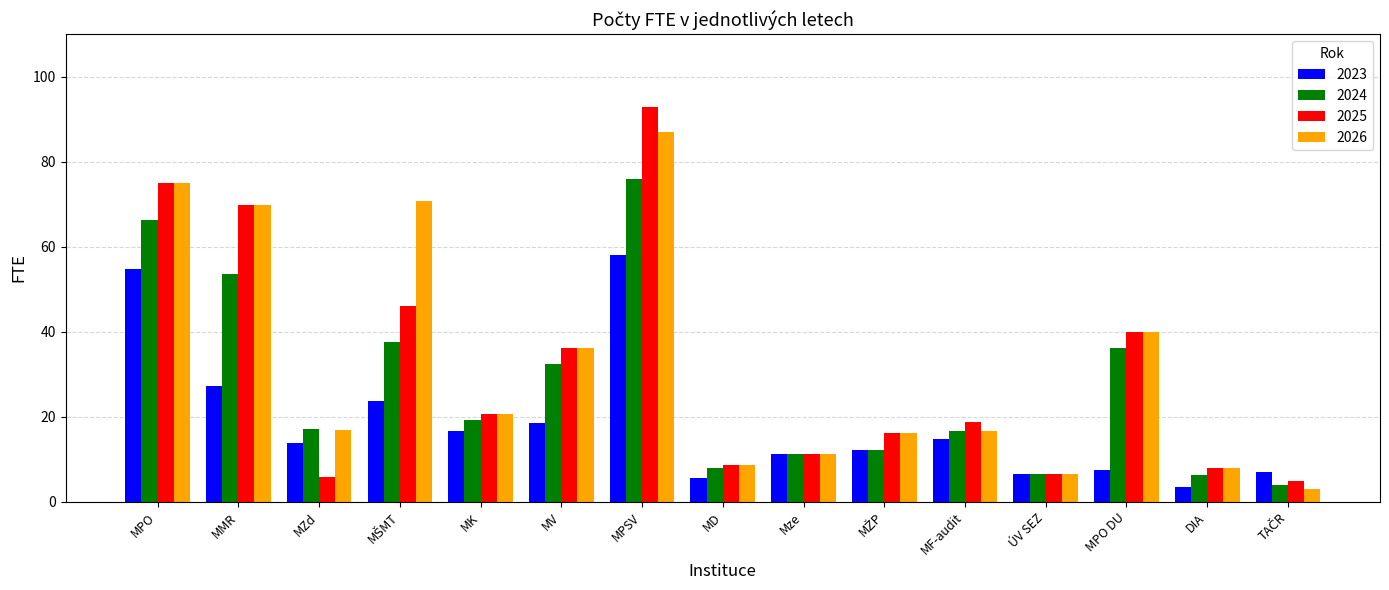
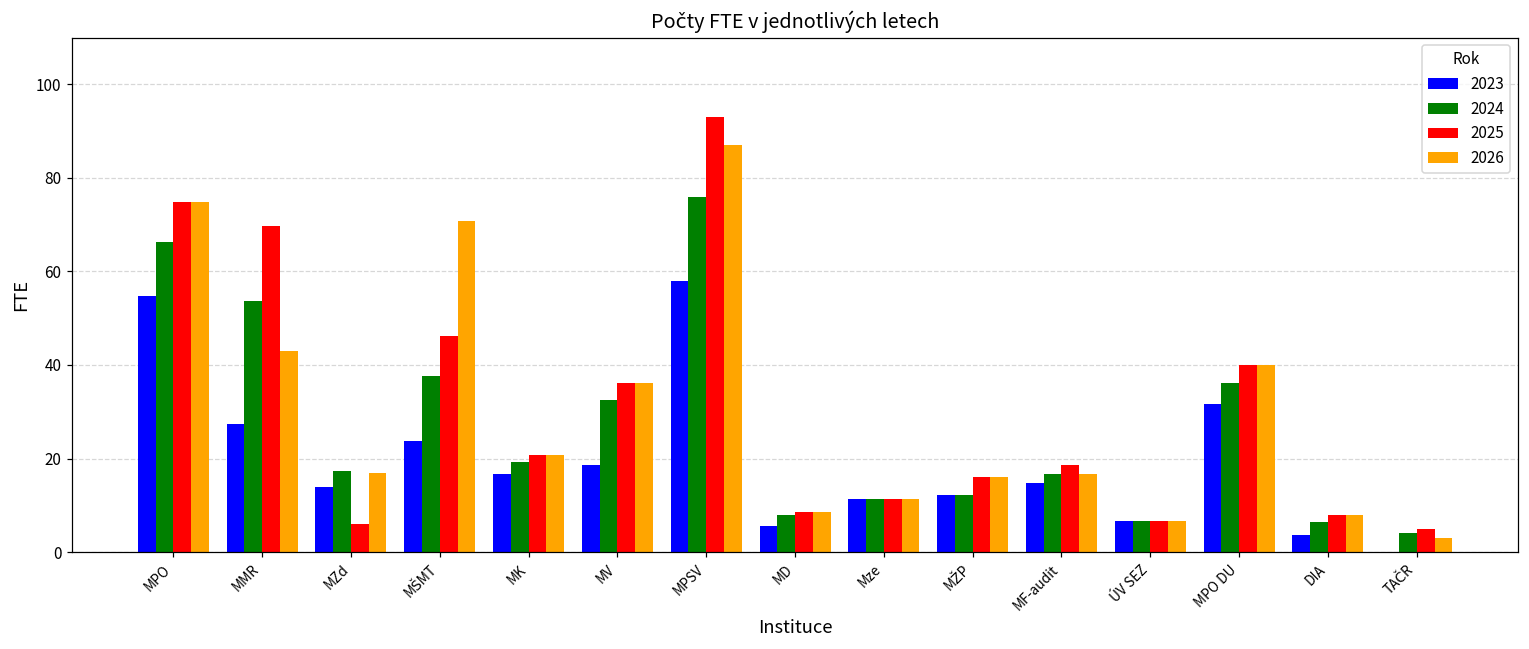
2026, MMR: 70 -> 43
2023, MPO DU: 8 -> 32
2023, TAČR: 7 -> 0
